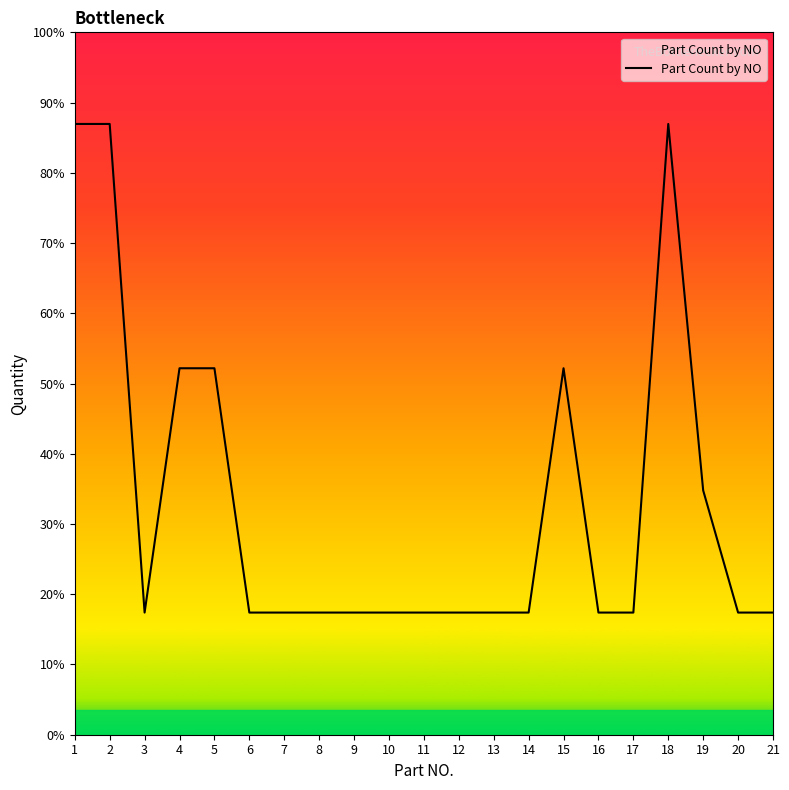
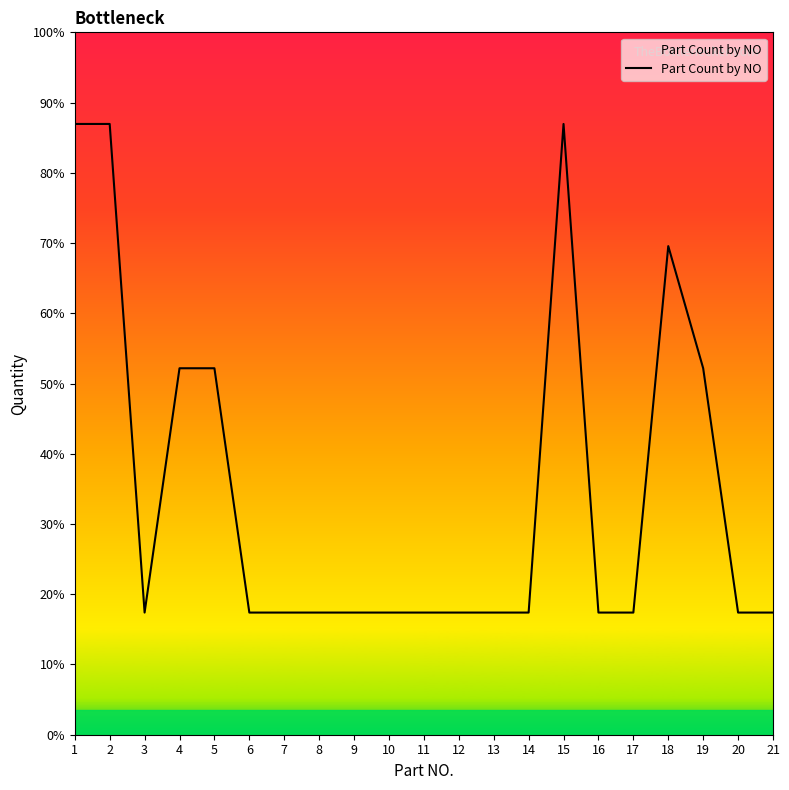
15: 52% -> 87%
18: 87% -> 70%
19: 35% -> 52%
